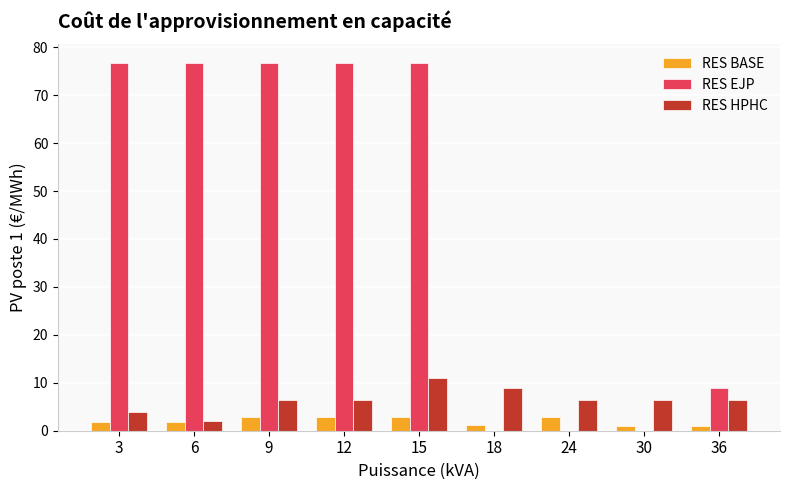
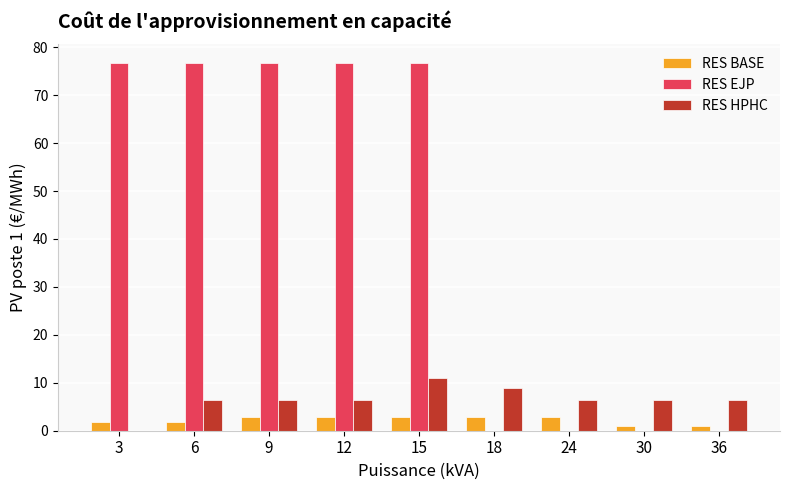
RES HPHC, 3: 4 -> 0
RES HPHC, 6: 2 -> 6
RES BASE, 18: 1 -> 3
RES EJP, 36: 9 -> 0
